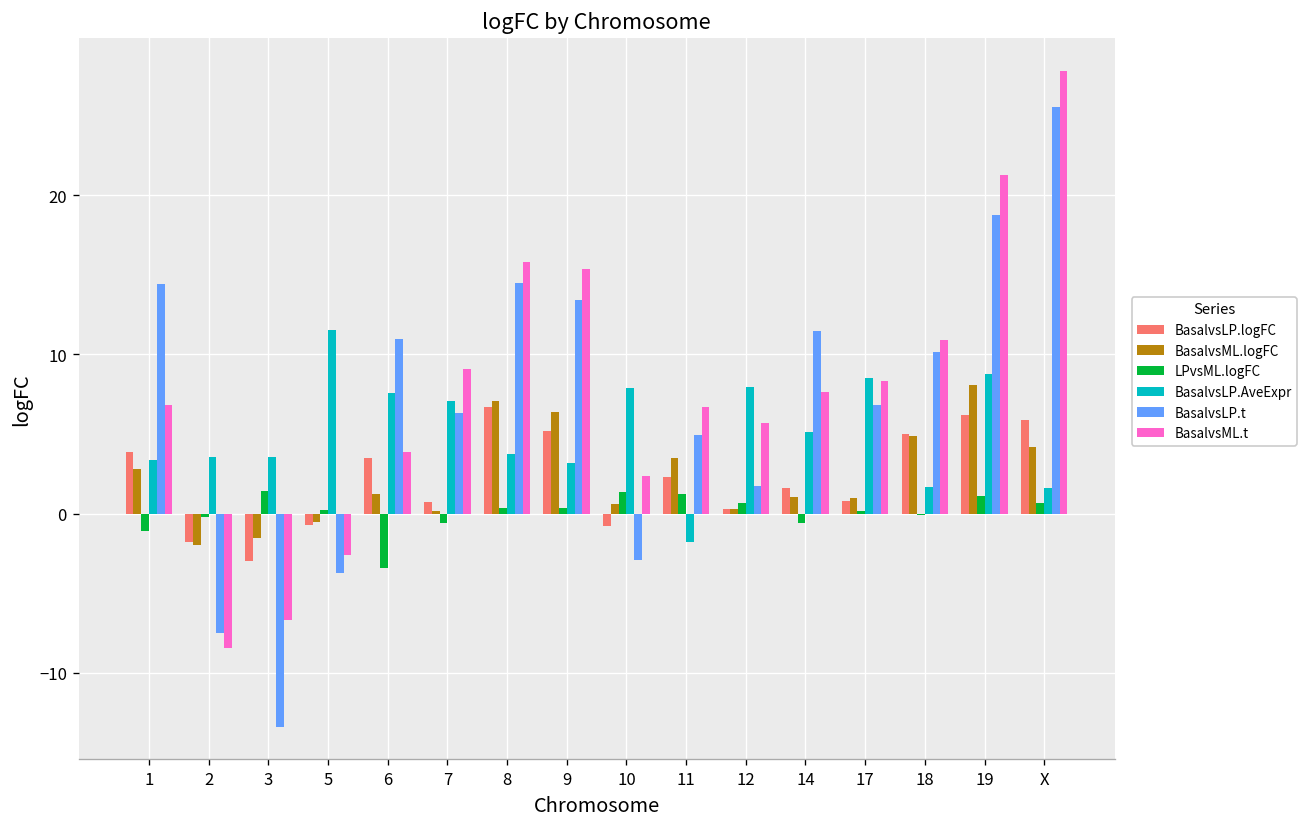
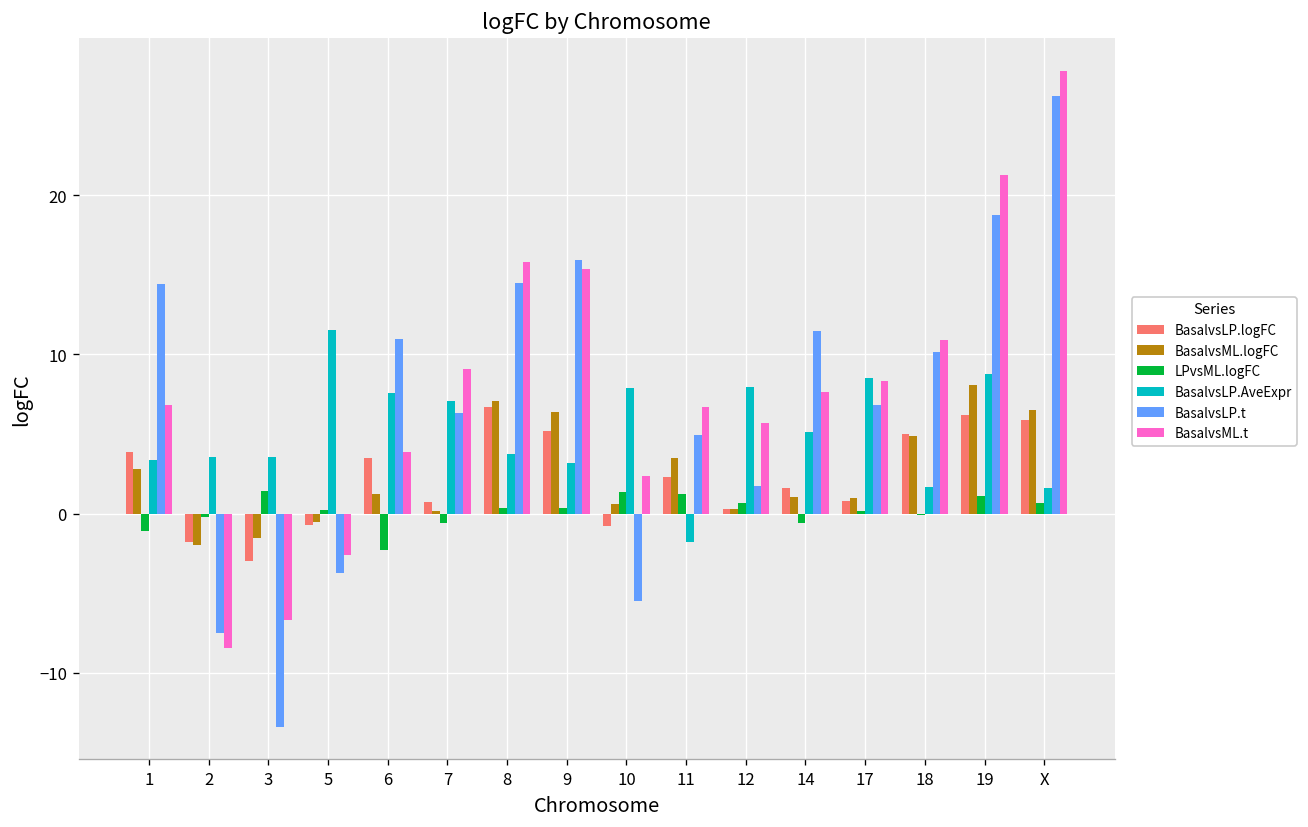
LPvsML.logFC, 6: -3.4 -> -2.3
BasalvsLP.t, 9: 13.4 -> 15.9
BasalvsLP.t, 10: -2.9 -> -5.5
BasalvsML.logFC, X: 4.2 -> 6.5
BasalvsLP.t, X: 25.6 -> 26.2
